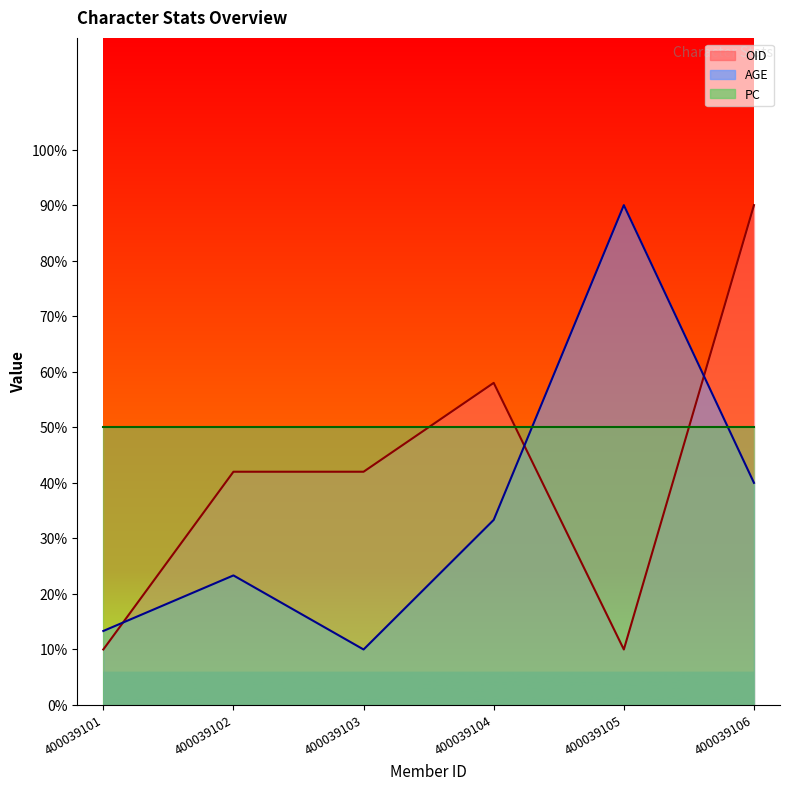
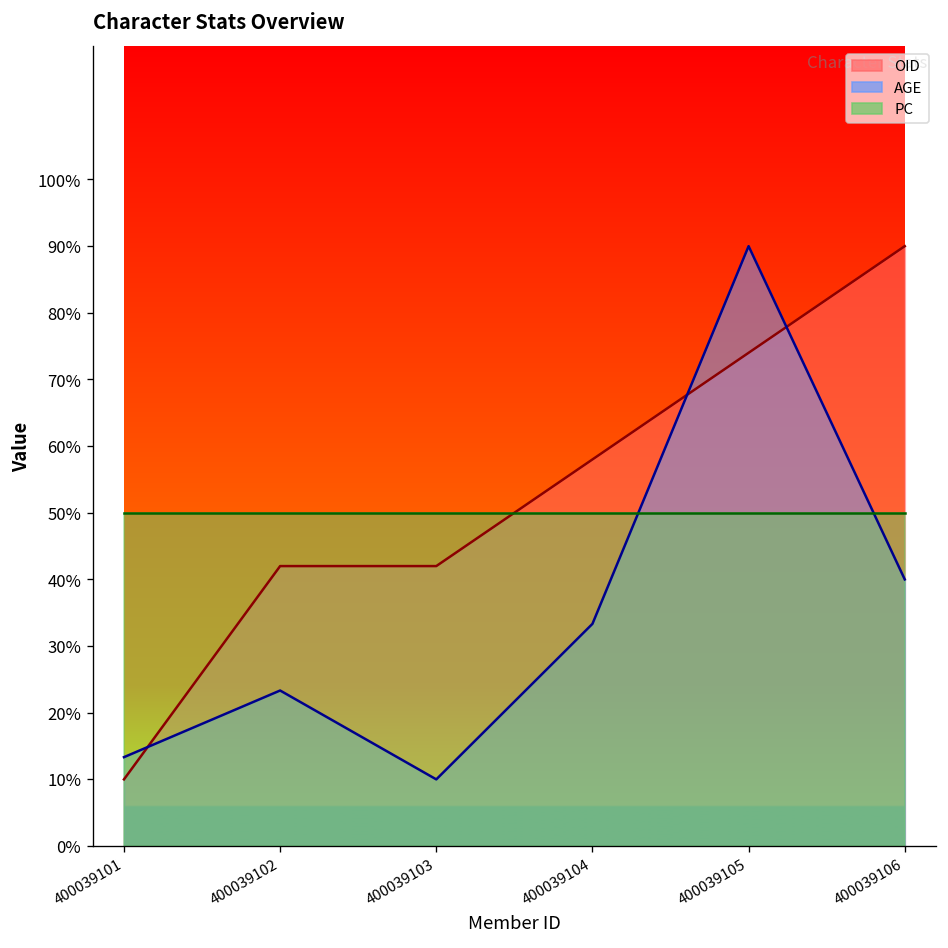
OID, 400039105: 10% -> 74%
